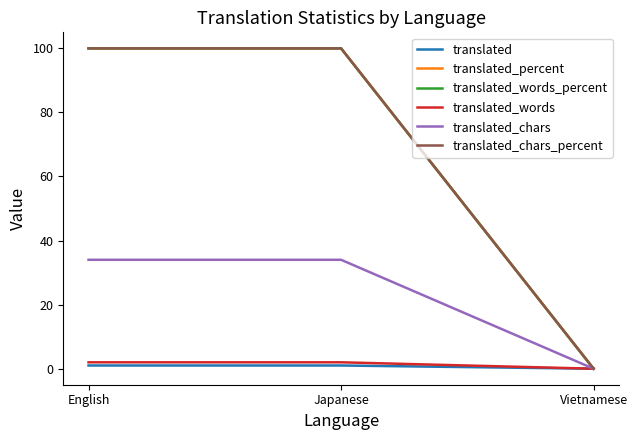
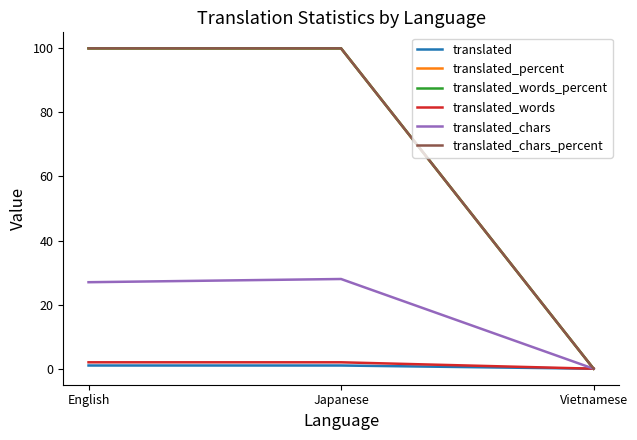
translated_chars, English: 34 -> 27
translated_chars, Japanese: 34 -> 28
